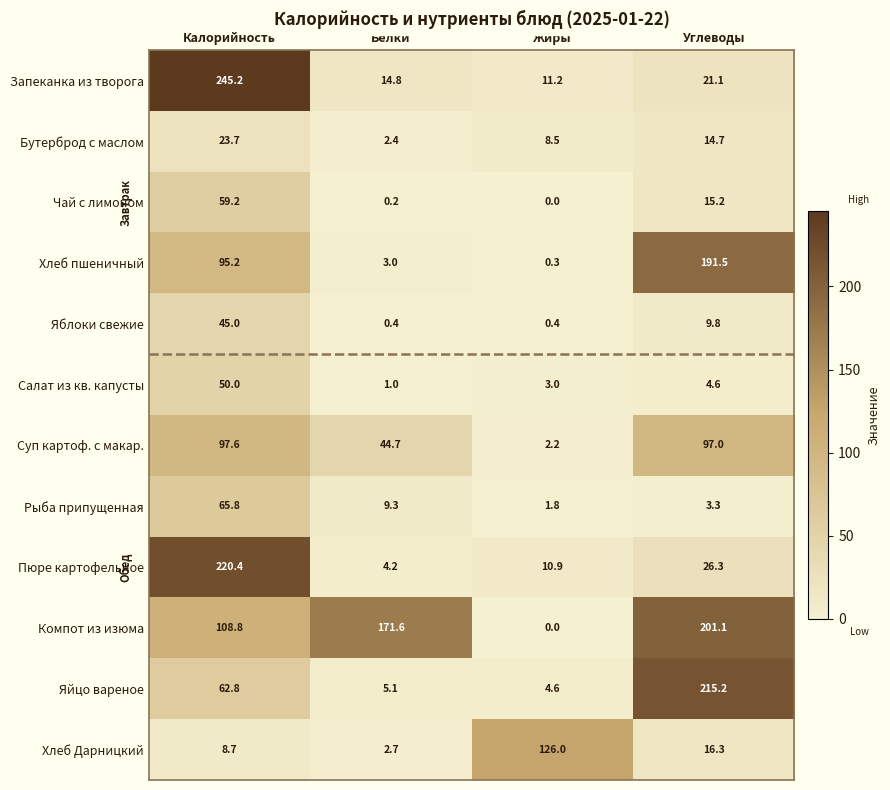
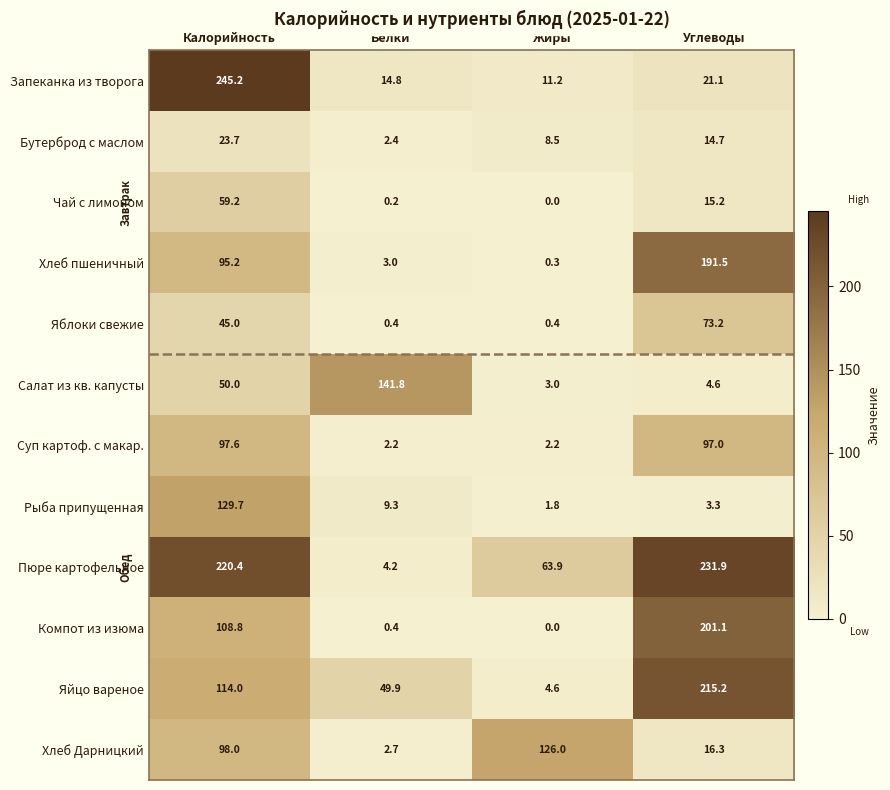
Яблоки свежие, Углеводы: 9.8 -> 73.2
Салат из кв. капусты, Белки: 1.0 -> 141.8
Суп картоф. с макар., Белки: 44.7 -> 2.2
Рыба припущенная, Калорийность: 65.8 -> 129.7
Пюре картофельное, Жиры: 10.9 -> 63.9
Пюре картофельное, Углеводы: 26.3 -> 231.9
Компот из изюма, Белки: 171.6 -> 0.4
Яйцо вареное, Калорийность: 62.8 -> 114.0
Яйцо вареное, Белки: 5.1 -> 49.9
Хлеб Дарницкий, Калорийность: 8.7 -> 98.0
